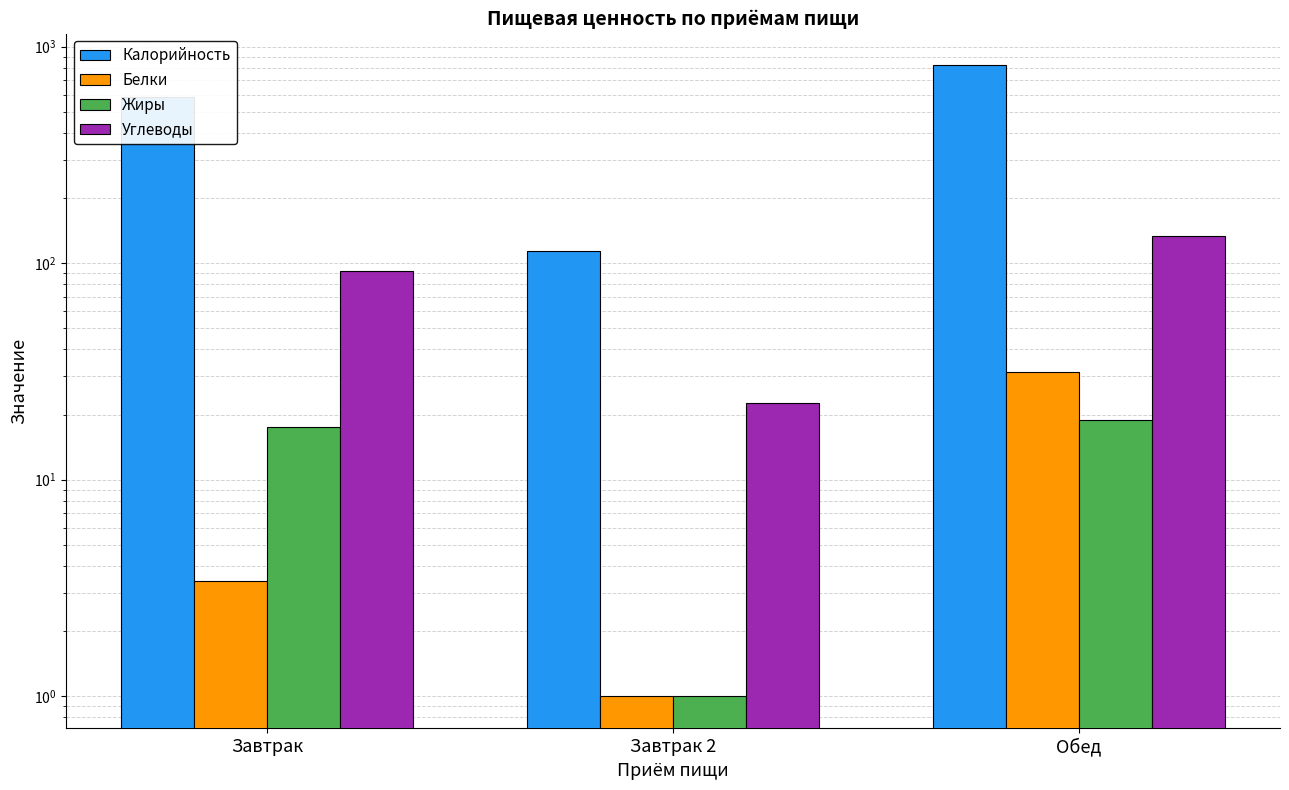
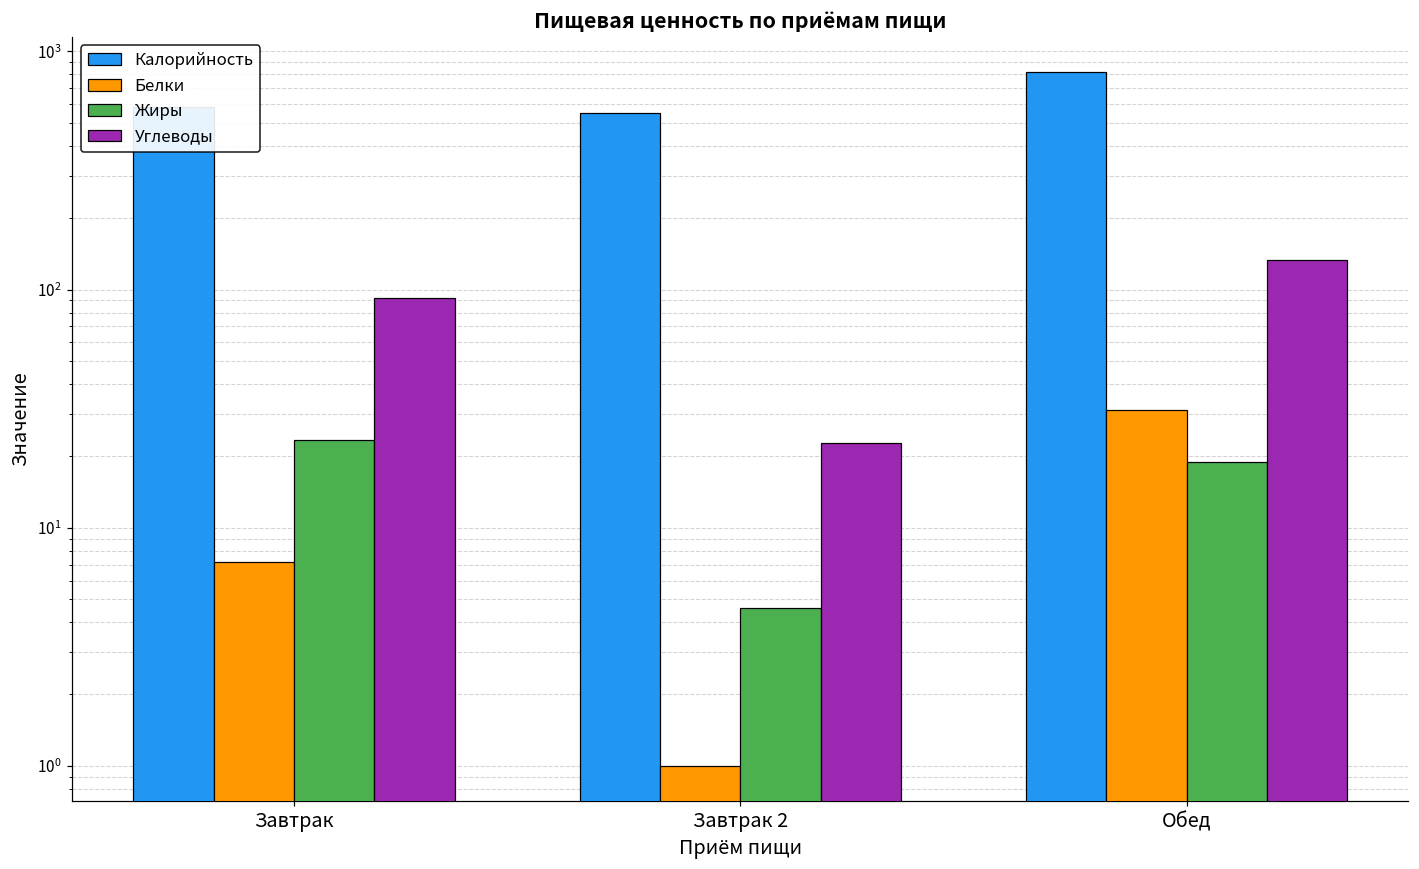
Белки, Завтрак: 3.4 -> 7.2
Жиры, Завтрак: 18 -> 23
Калорийность, Завтрак 2: 110 -> 550
Жиры, Завтрак 2: 1.0 -> 4.6
